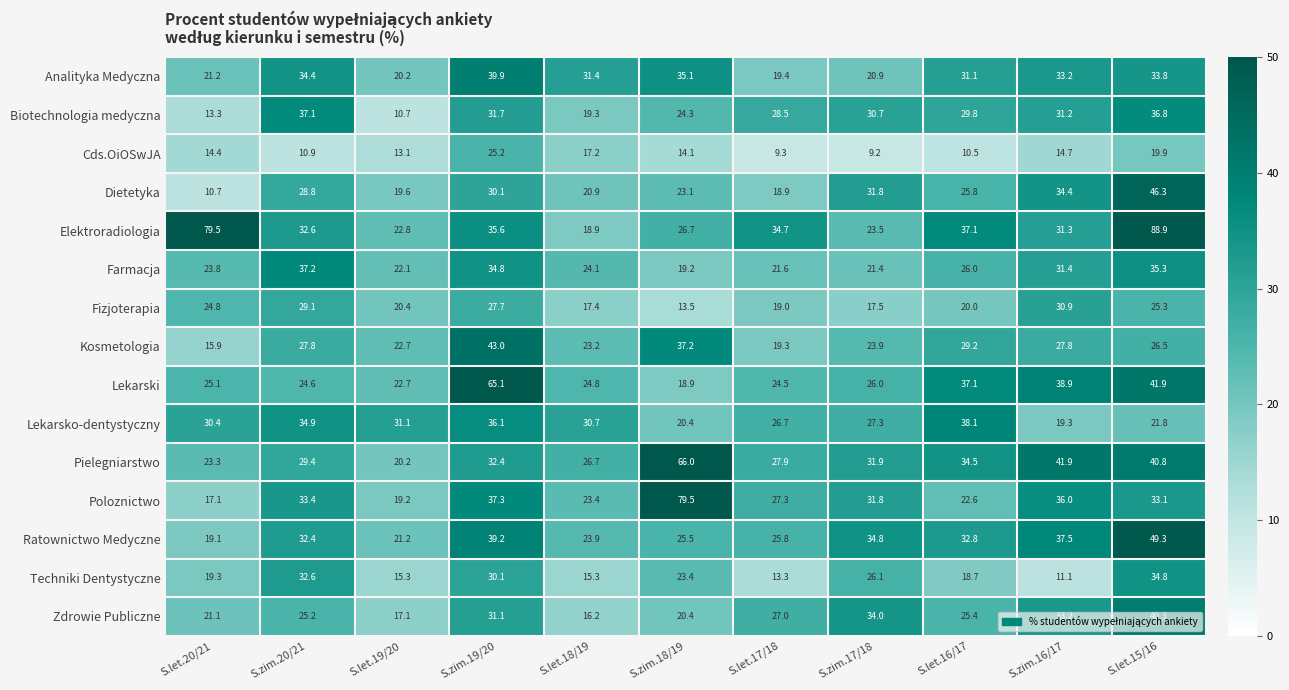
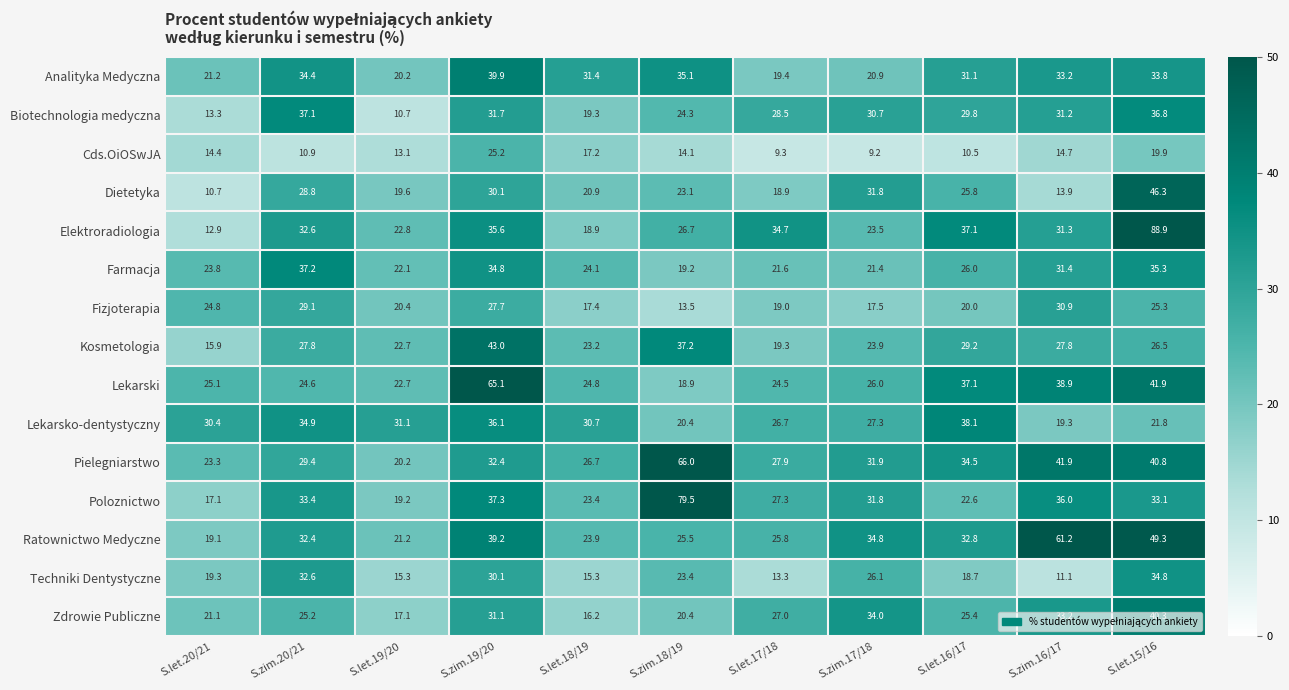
Dietetyka, S.zim.16/17: 34.4 -> 13.9
Elektroradiologia, S.let.20/21: 79.5 -> 12.9
Ratownictwo Medyczne, S.zim.16/17: 37.5 -> 61.2
